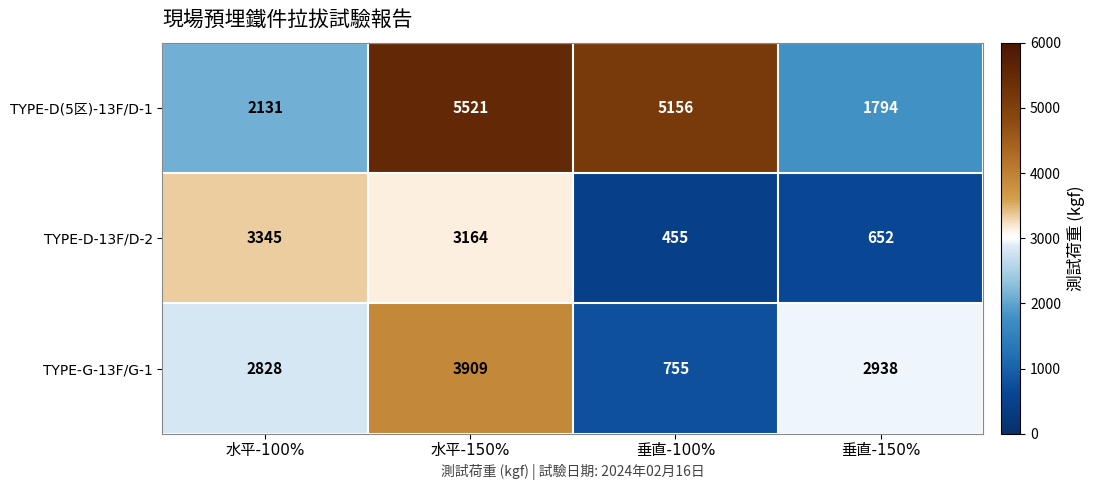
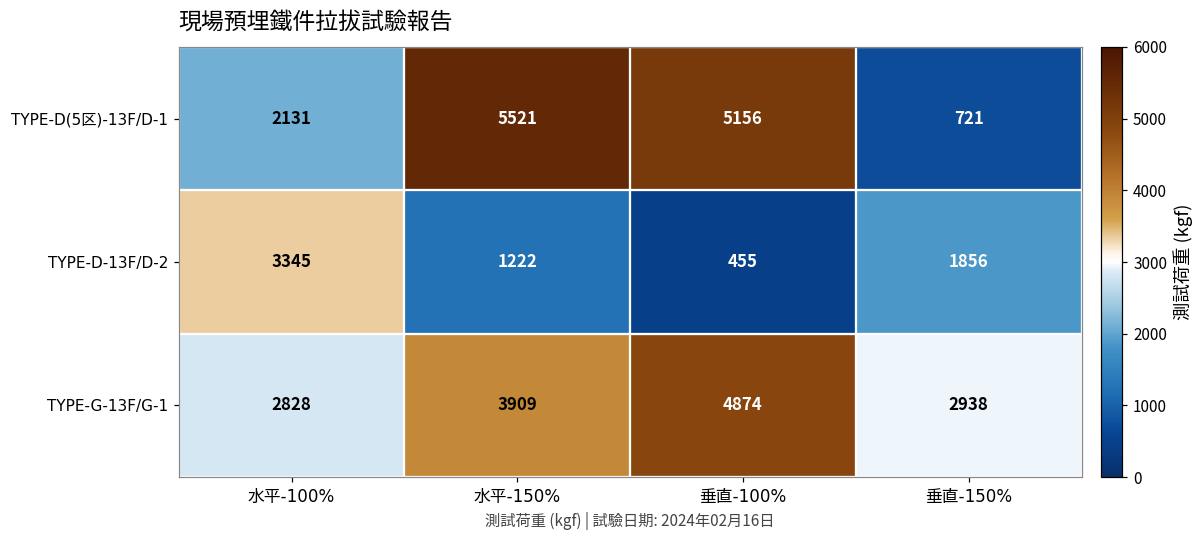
TYPE-D(5区)-13F/D-1, 垂直-150%: 1794 -> 721
TYPE-D-13F/D-2, 水平-150%: 3164 -> 1222
TYPE-D-13F/D-2, 垂直-150%: 652 -> 1856
TYPE-G-13F/G-1, 垂直-100%: 755 -> 4874
